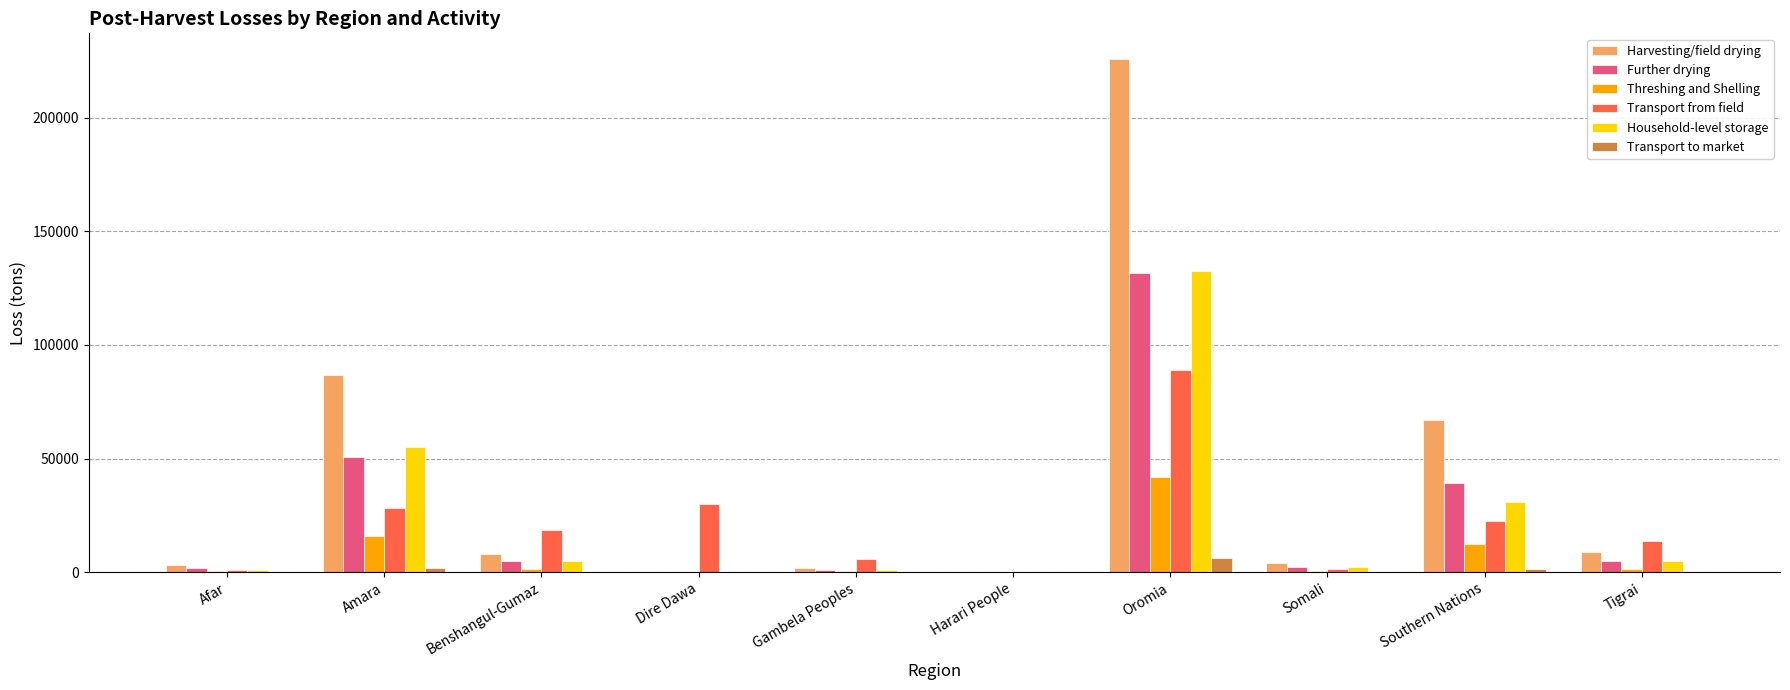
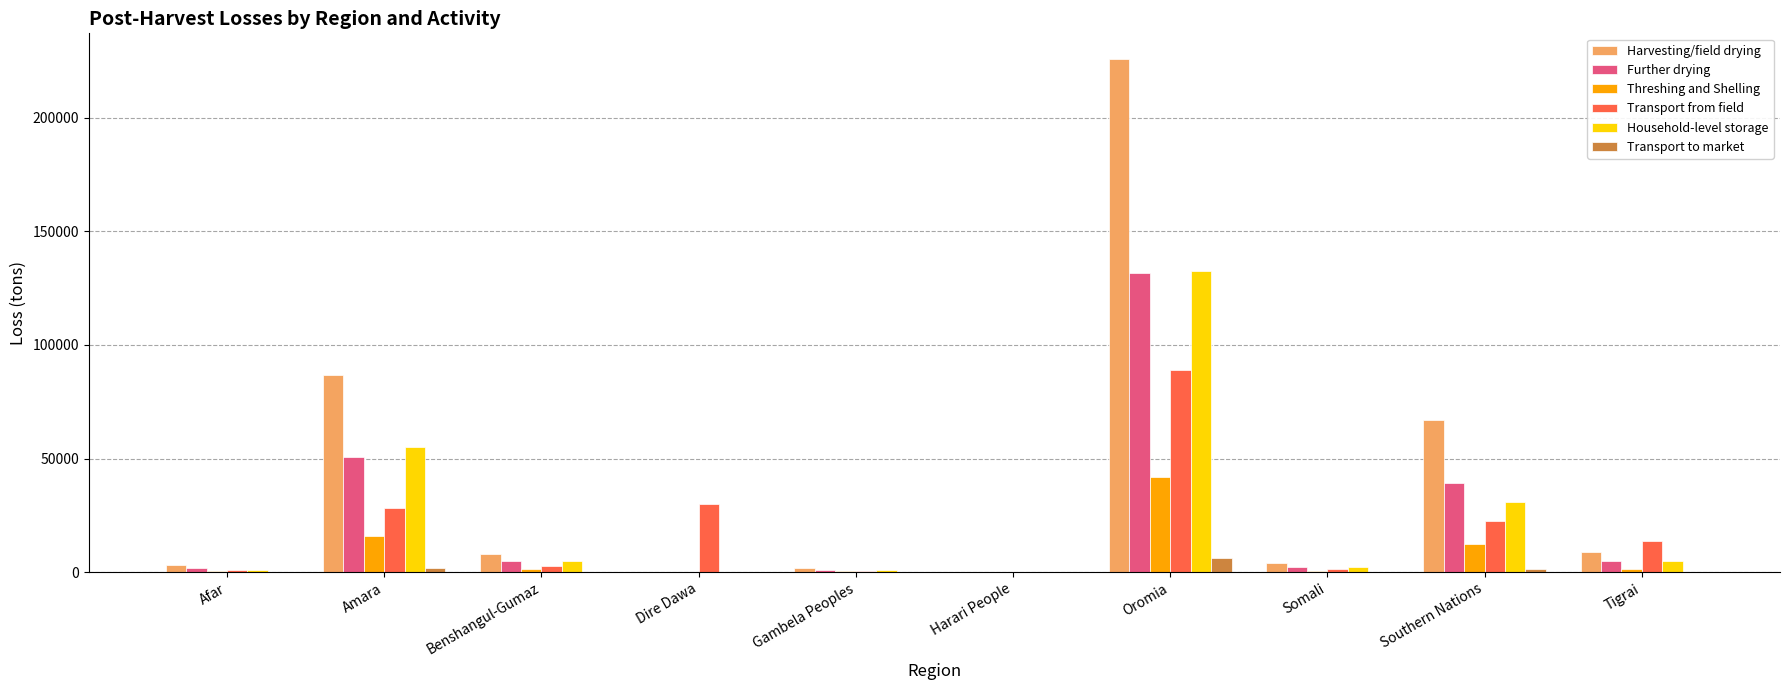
Transport from field, Benshangul-Gumaz: 18000 -> 3000
Transport from field, Gambela Peoples: 6000 -> 1000
